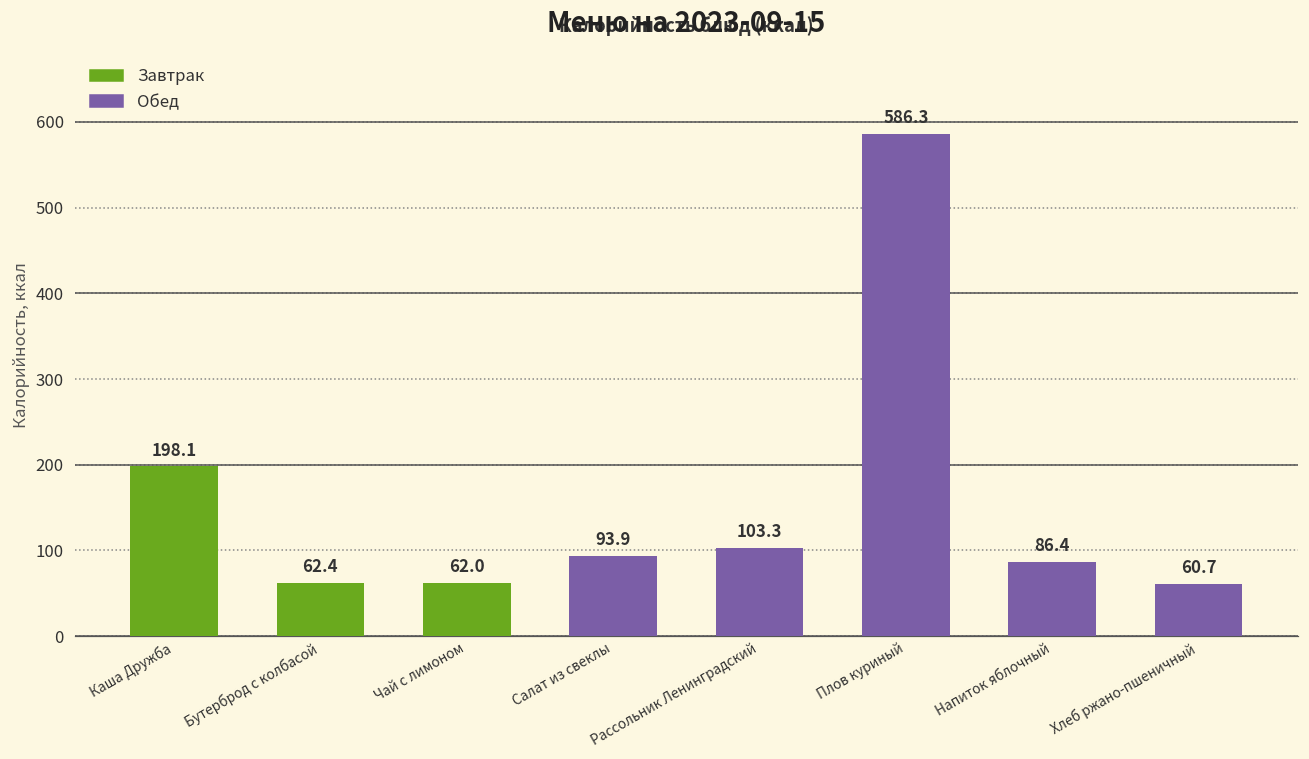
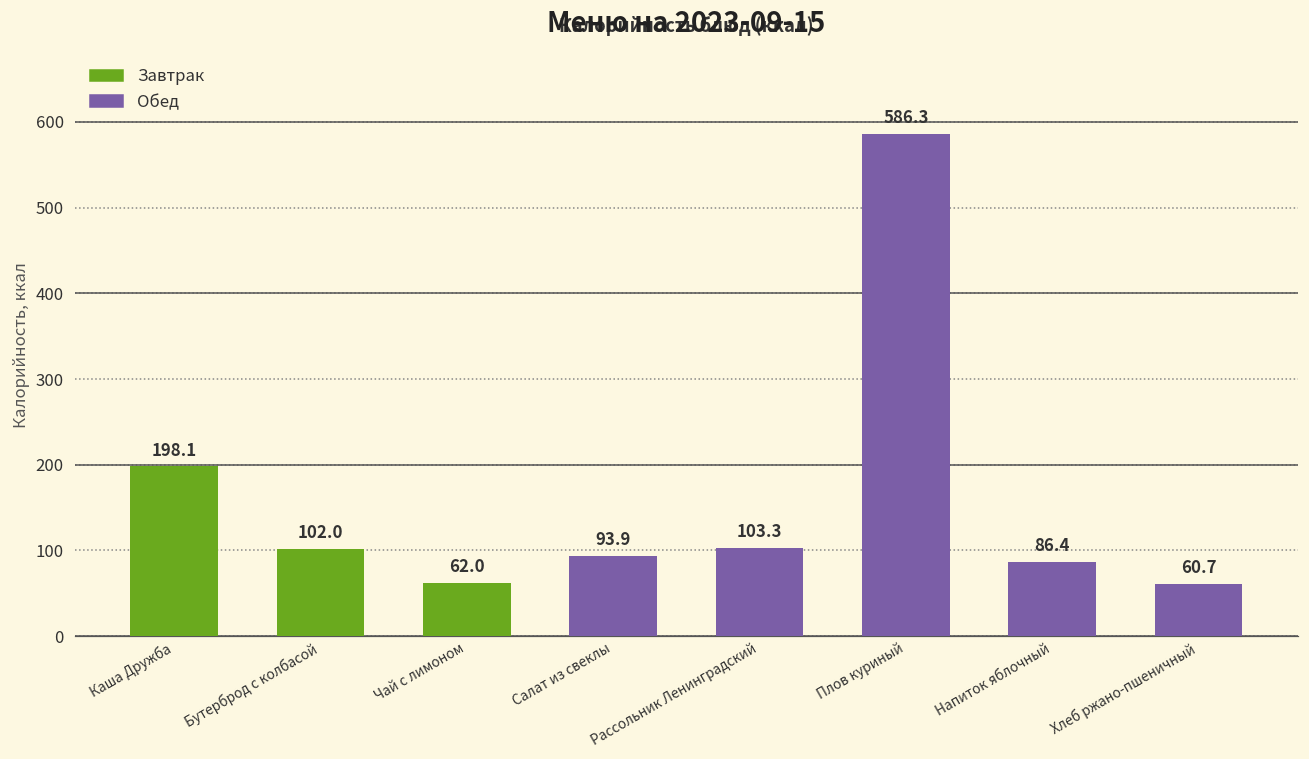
Бутерброд с колбасой: 62.4 -> 102.0
